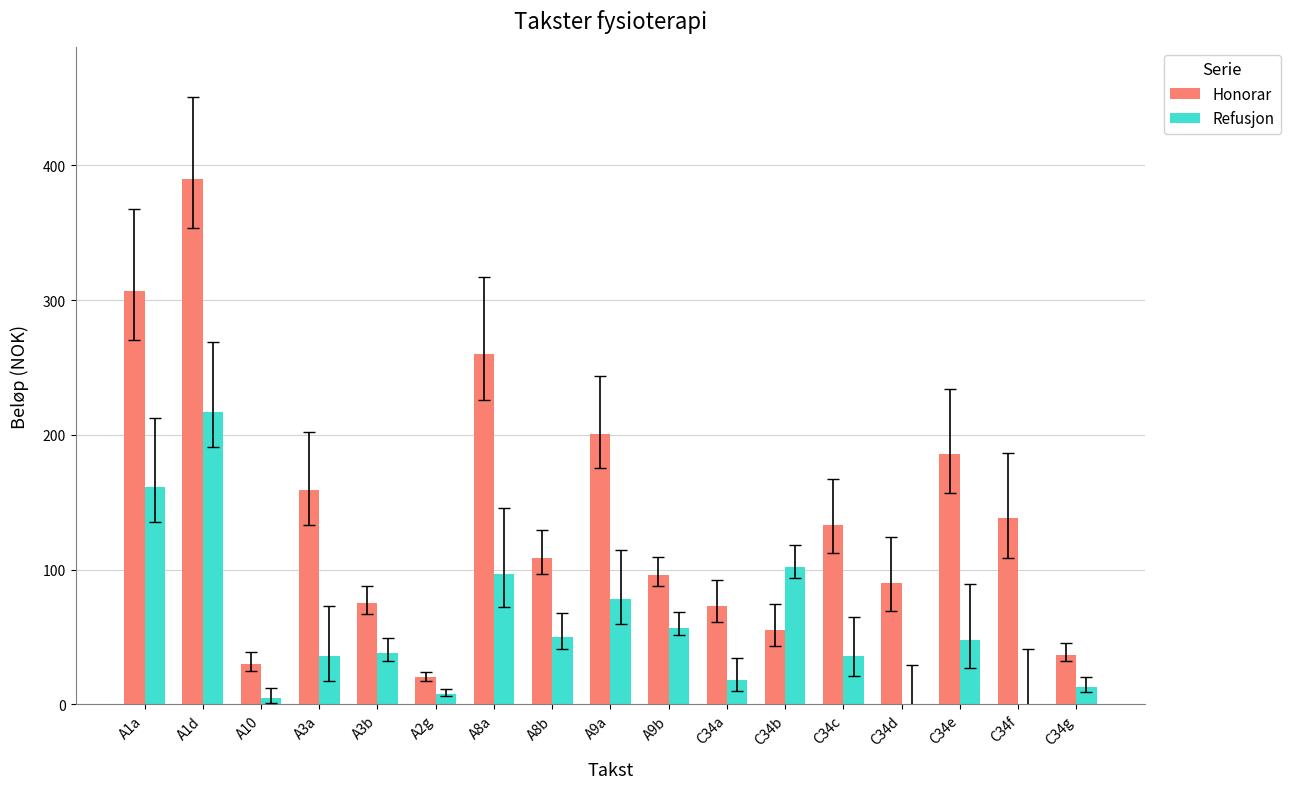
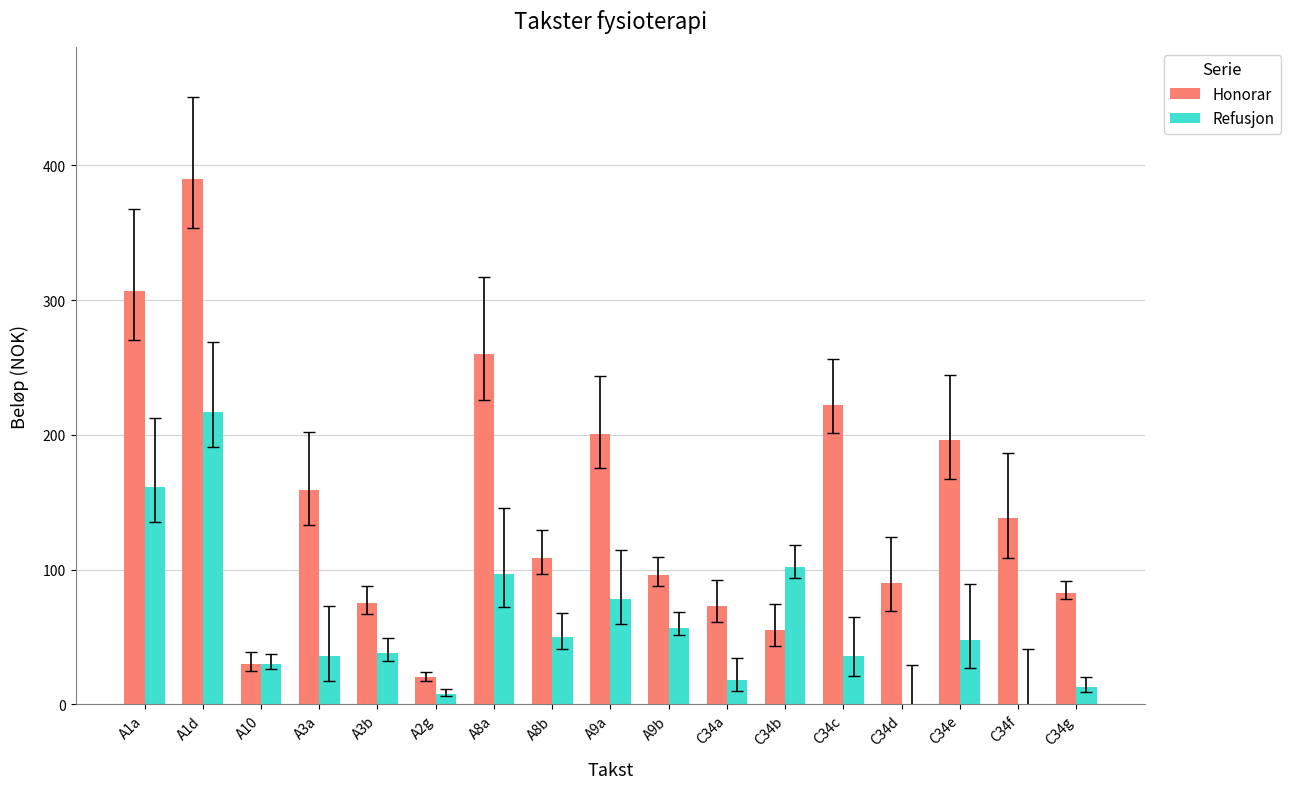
Refusjon, A10: 5 -> 30
Honorar, C34c: 133 -> 222
Honorar, C34e: 186 -> 196
Honorar, C34g: 37 -> 83
